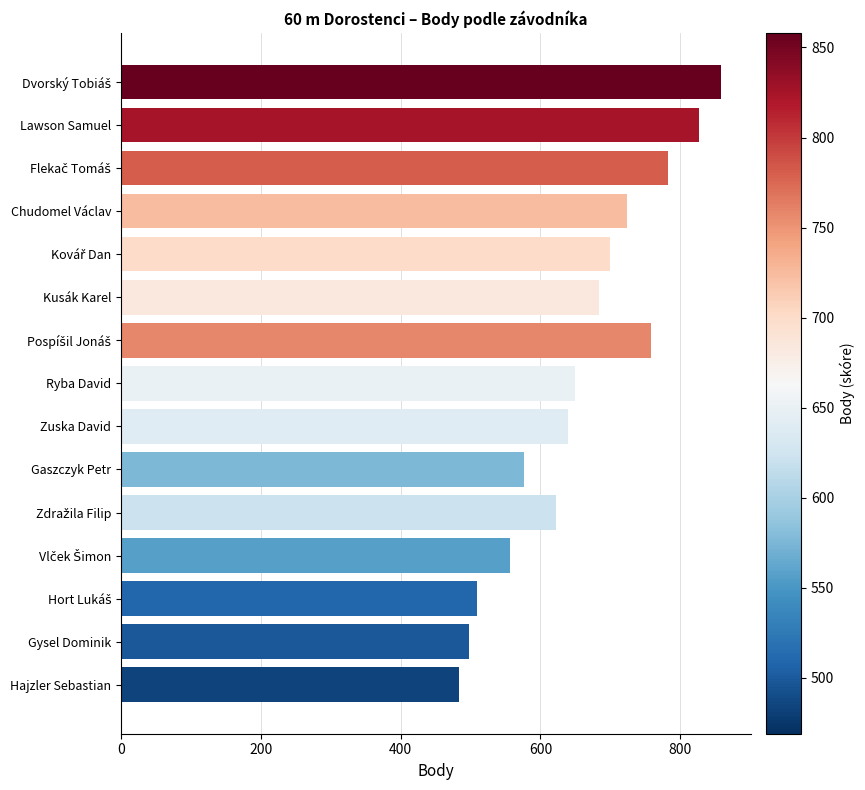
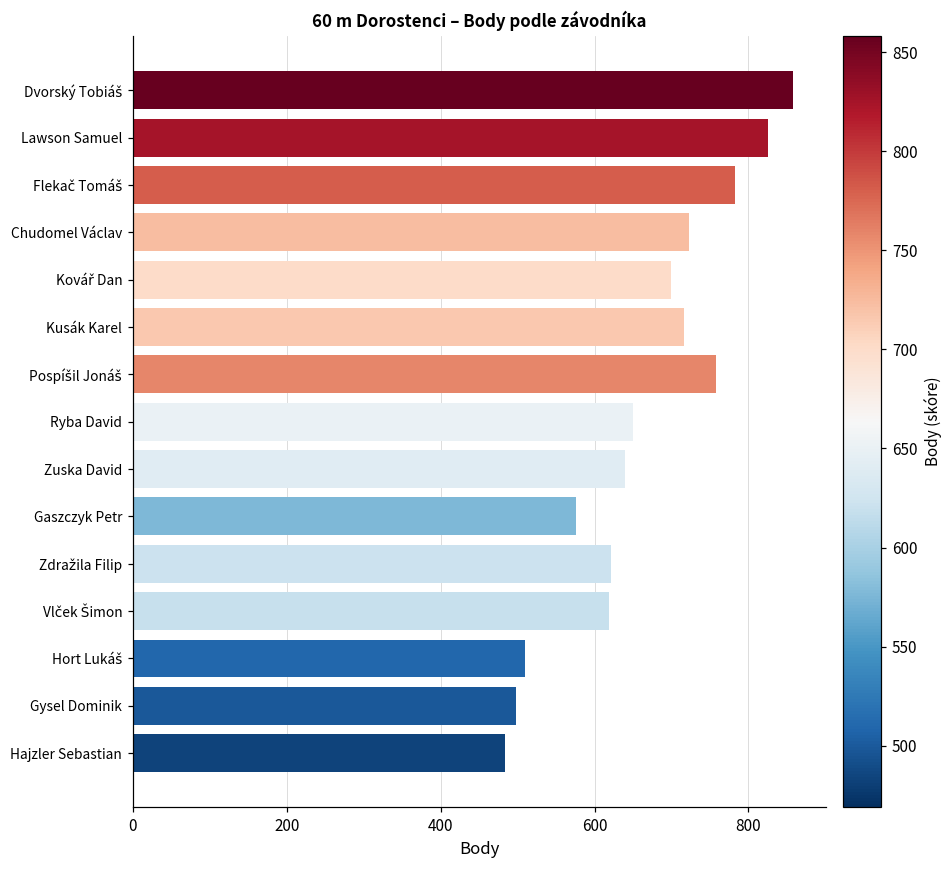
Kusák Karel: 680 -> 720
Vlček Šimon: 560 -> 620
